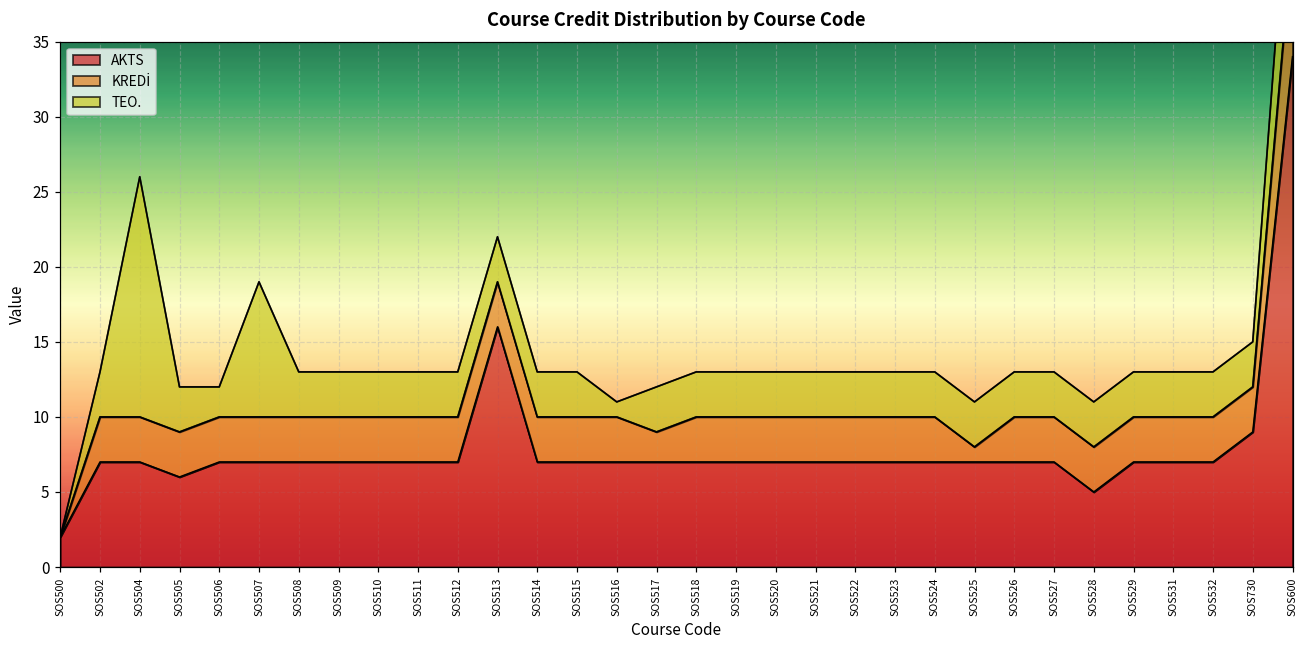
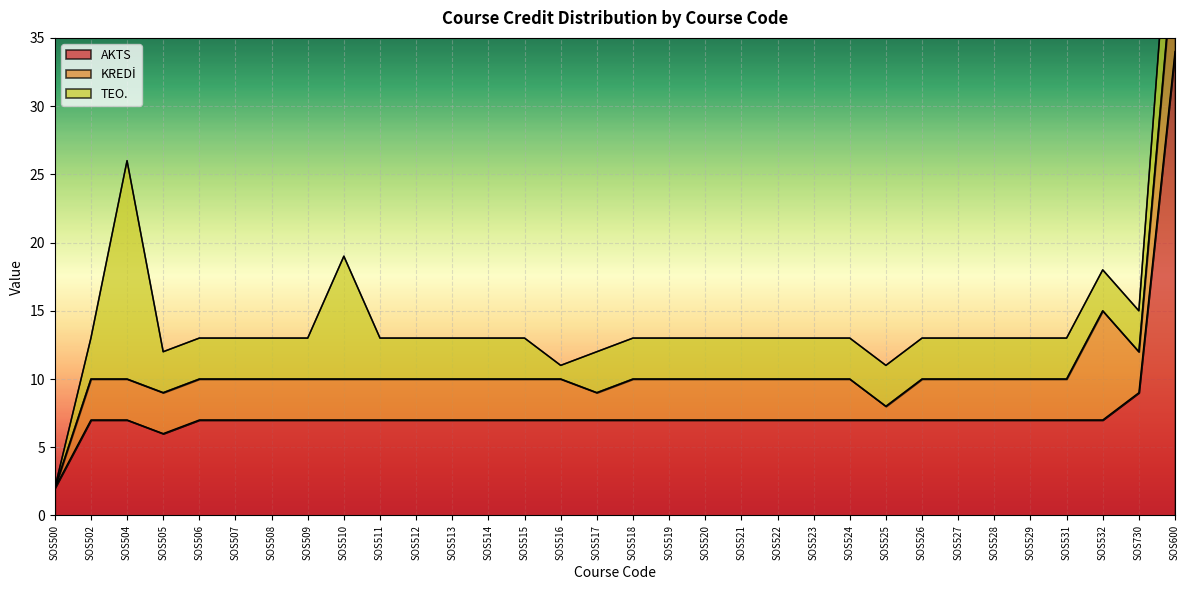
TEO., SOS506: 2 -> 3
TEO., SOS507: 9 -> 3
TEO., SOS510: 3 -> 9
AKTS, SOS513: 16 -> 7
AKTS, SOS528: 5 -> 7
KREDİ, SOS532: 3 -> 8
